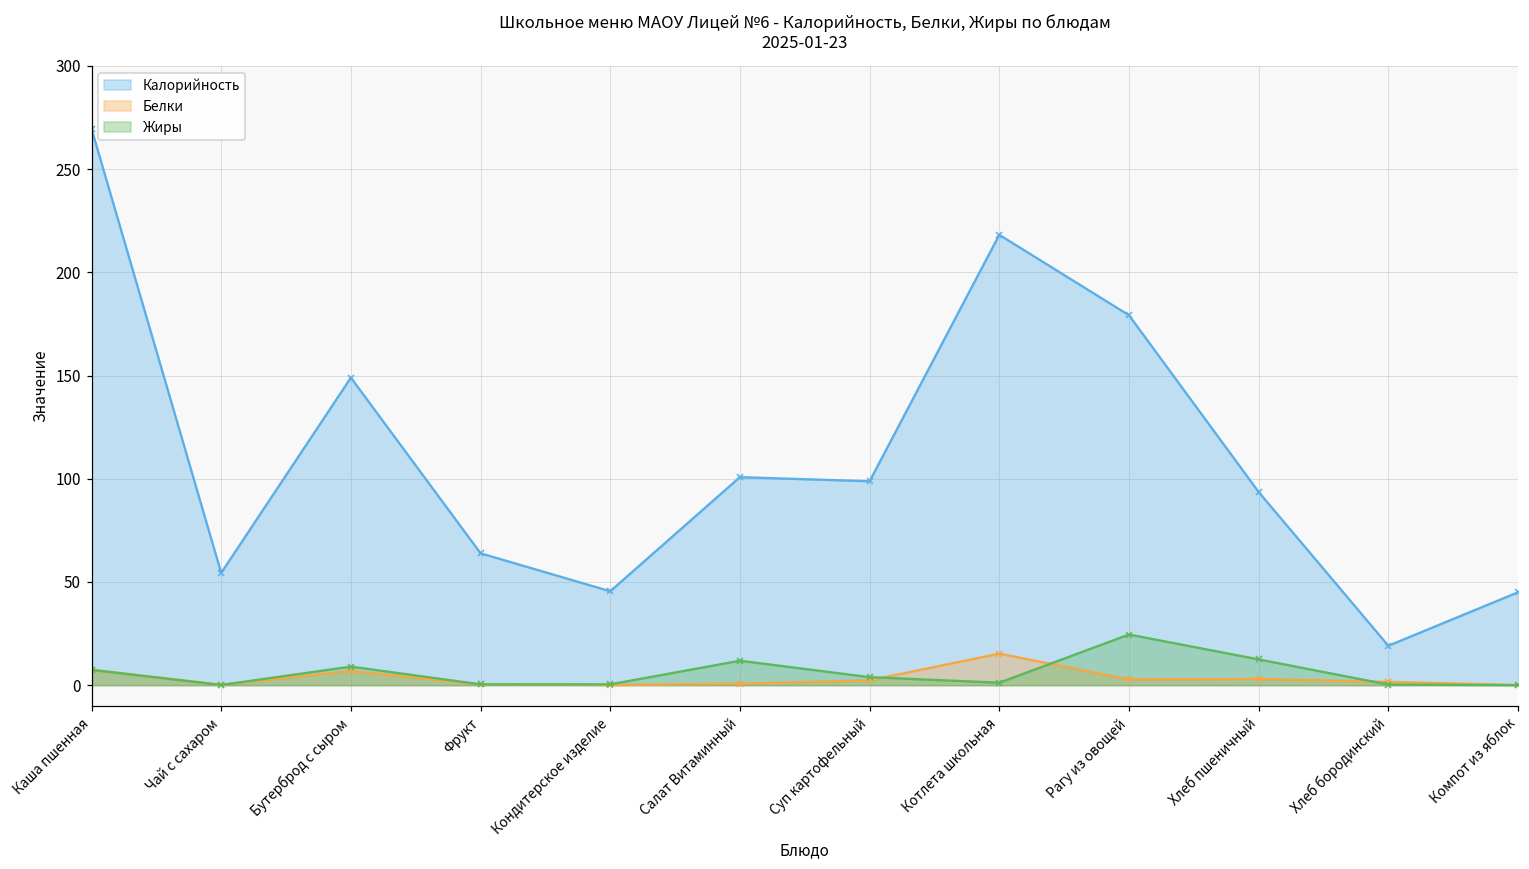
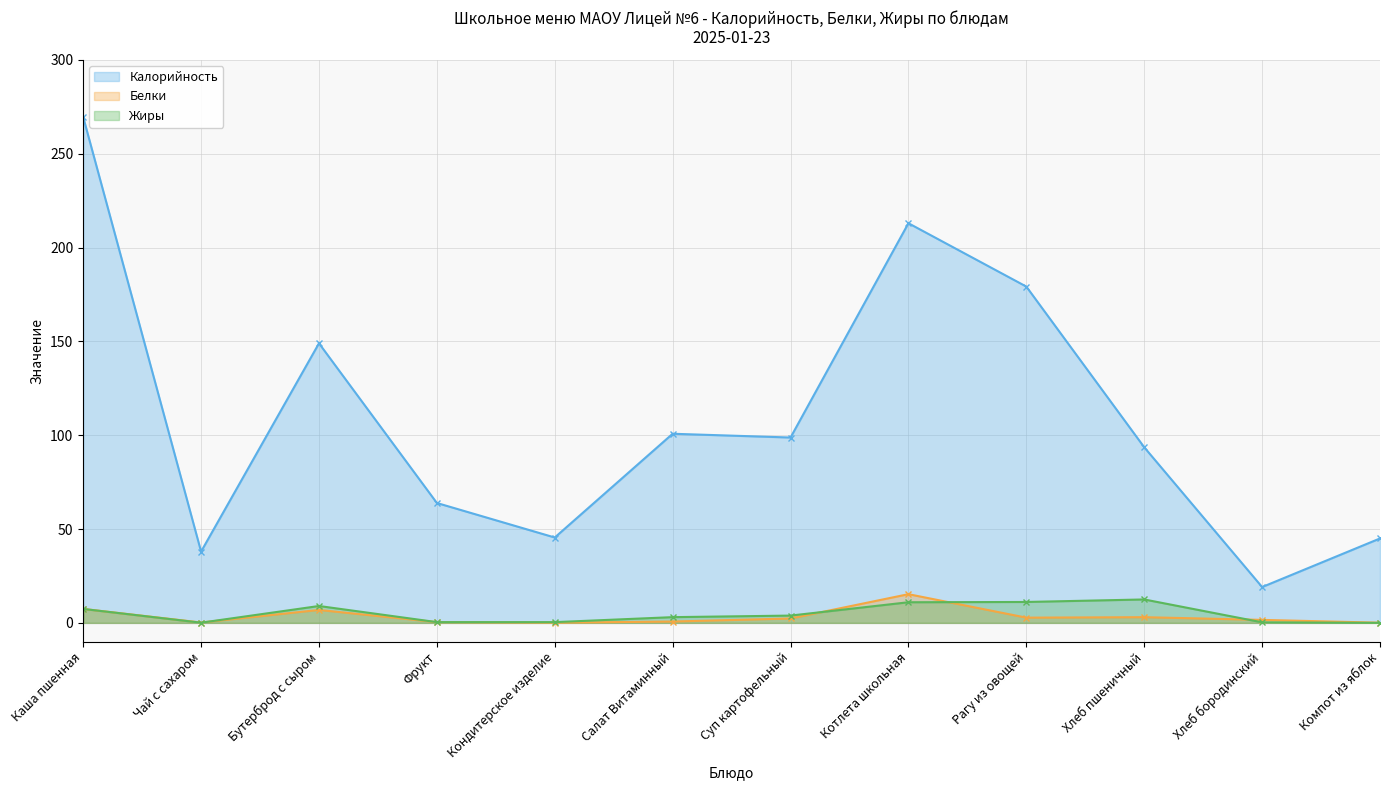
Калорийность, Чай с сахаром: 54 -> 38
Жиры, Салат Витаминный: 12 -> 3
Калорийность, Котлета школьная: 218 -> 213
Жиры, Котлета школьная: 1 -> 11
Жиры, Рагу из овощей: 25 -> 11
